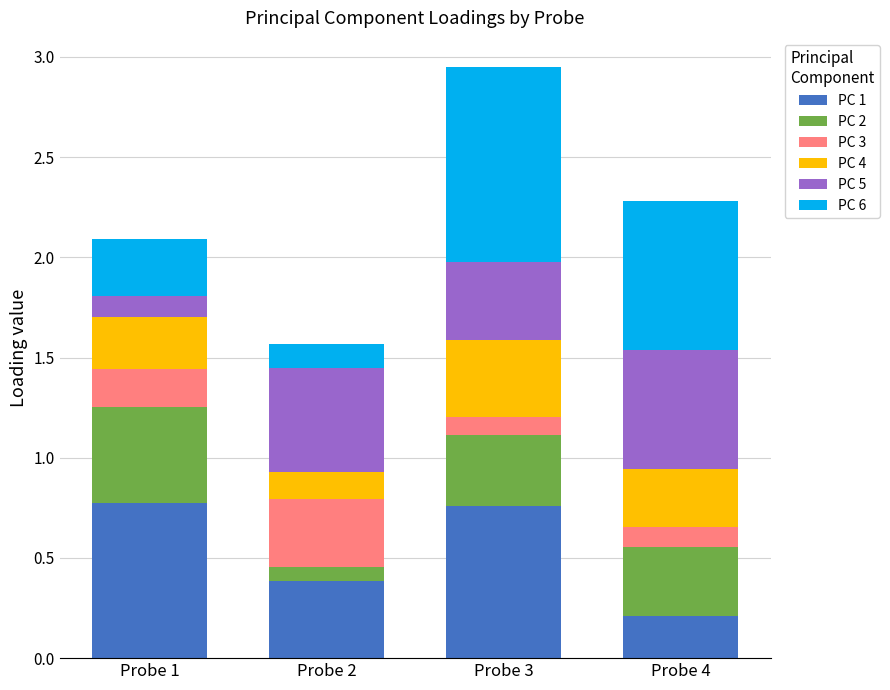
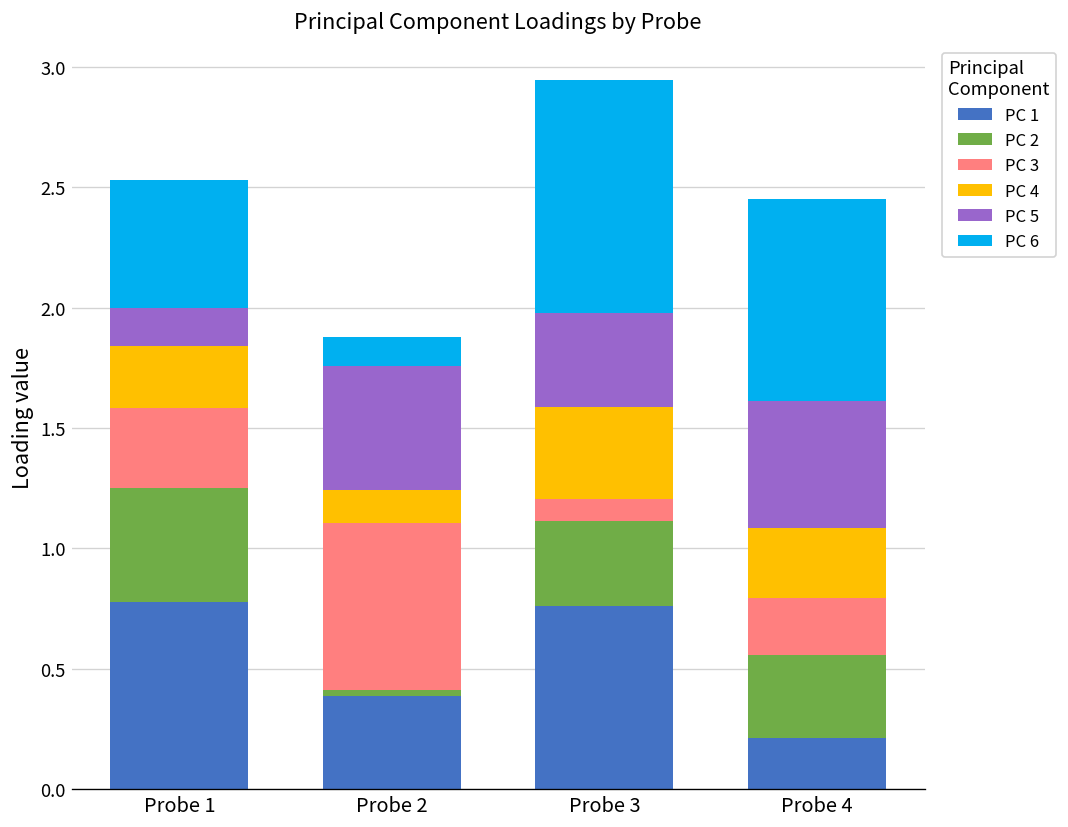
PC 3, Probe 1: 0.19 -> 0.33
PC 5, Probe 1: 0.11 -> 0.16
PC 6, Probe 1: 0.28 -> 0.53
PC 2, Probe 2: 0.07 -> 0.03
PC 3, Probe 2: 0.34 -> 0.69
PC 3, Probe 4: 0.10 -> 0.24
PC 5, Probe 4: 0.59 -> 0.53
PC 6, Probe 4: 0.75 -> 0.84
